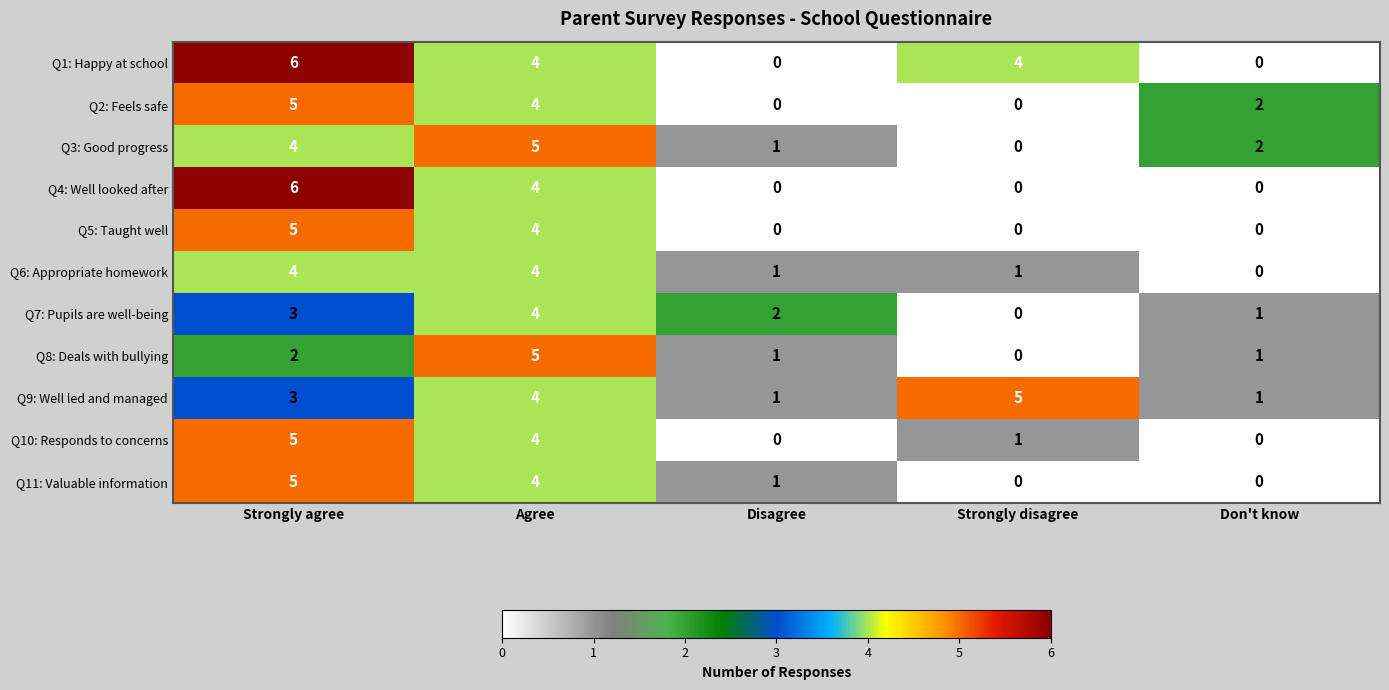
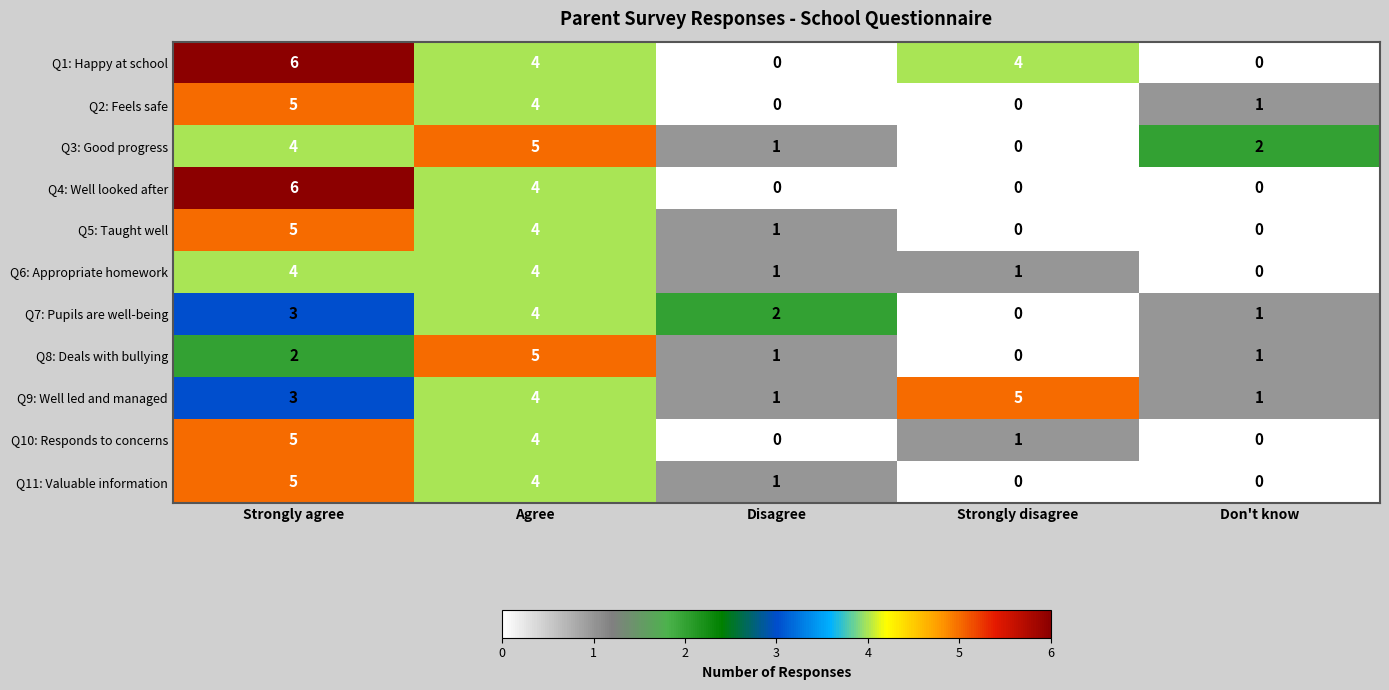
Q2: Feels safe, Don't know: 2 -> 1
Q5: Taught well, Disagree: 0 -> 1
